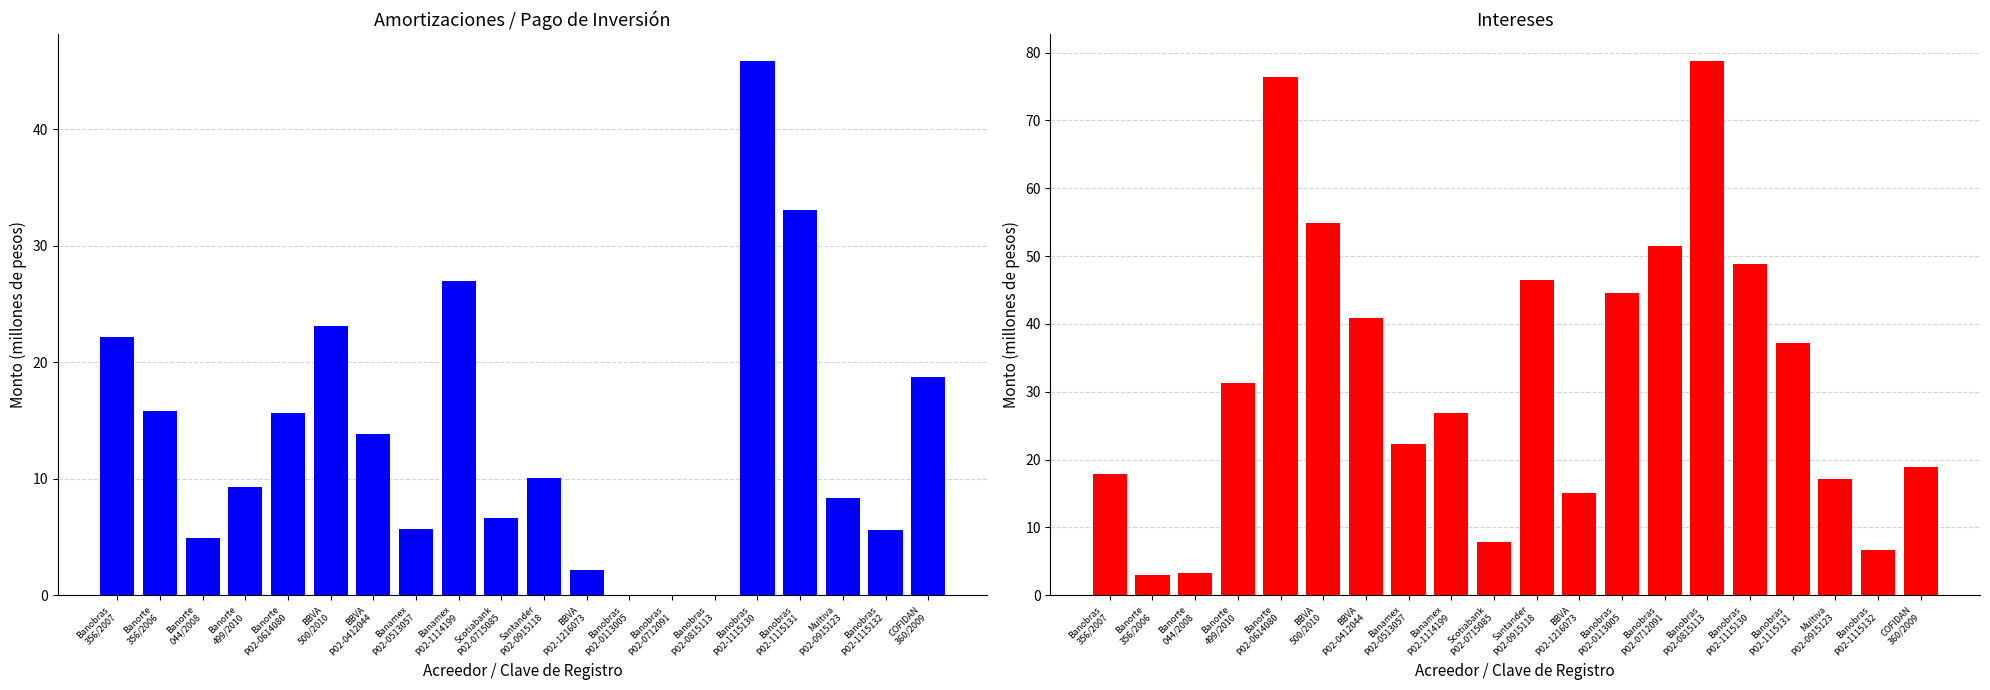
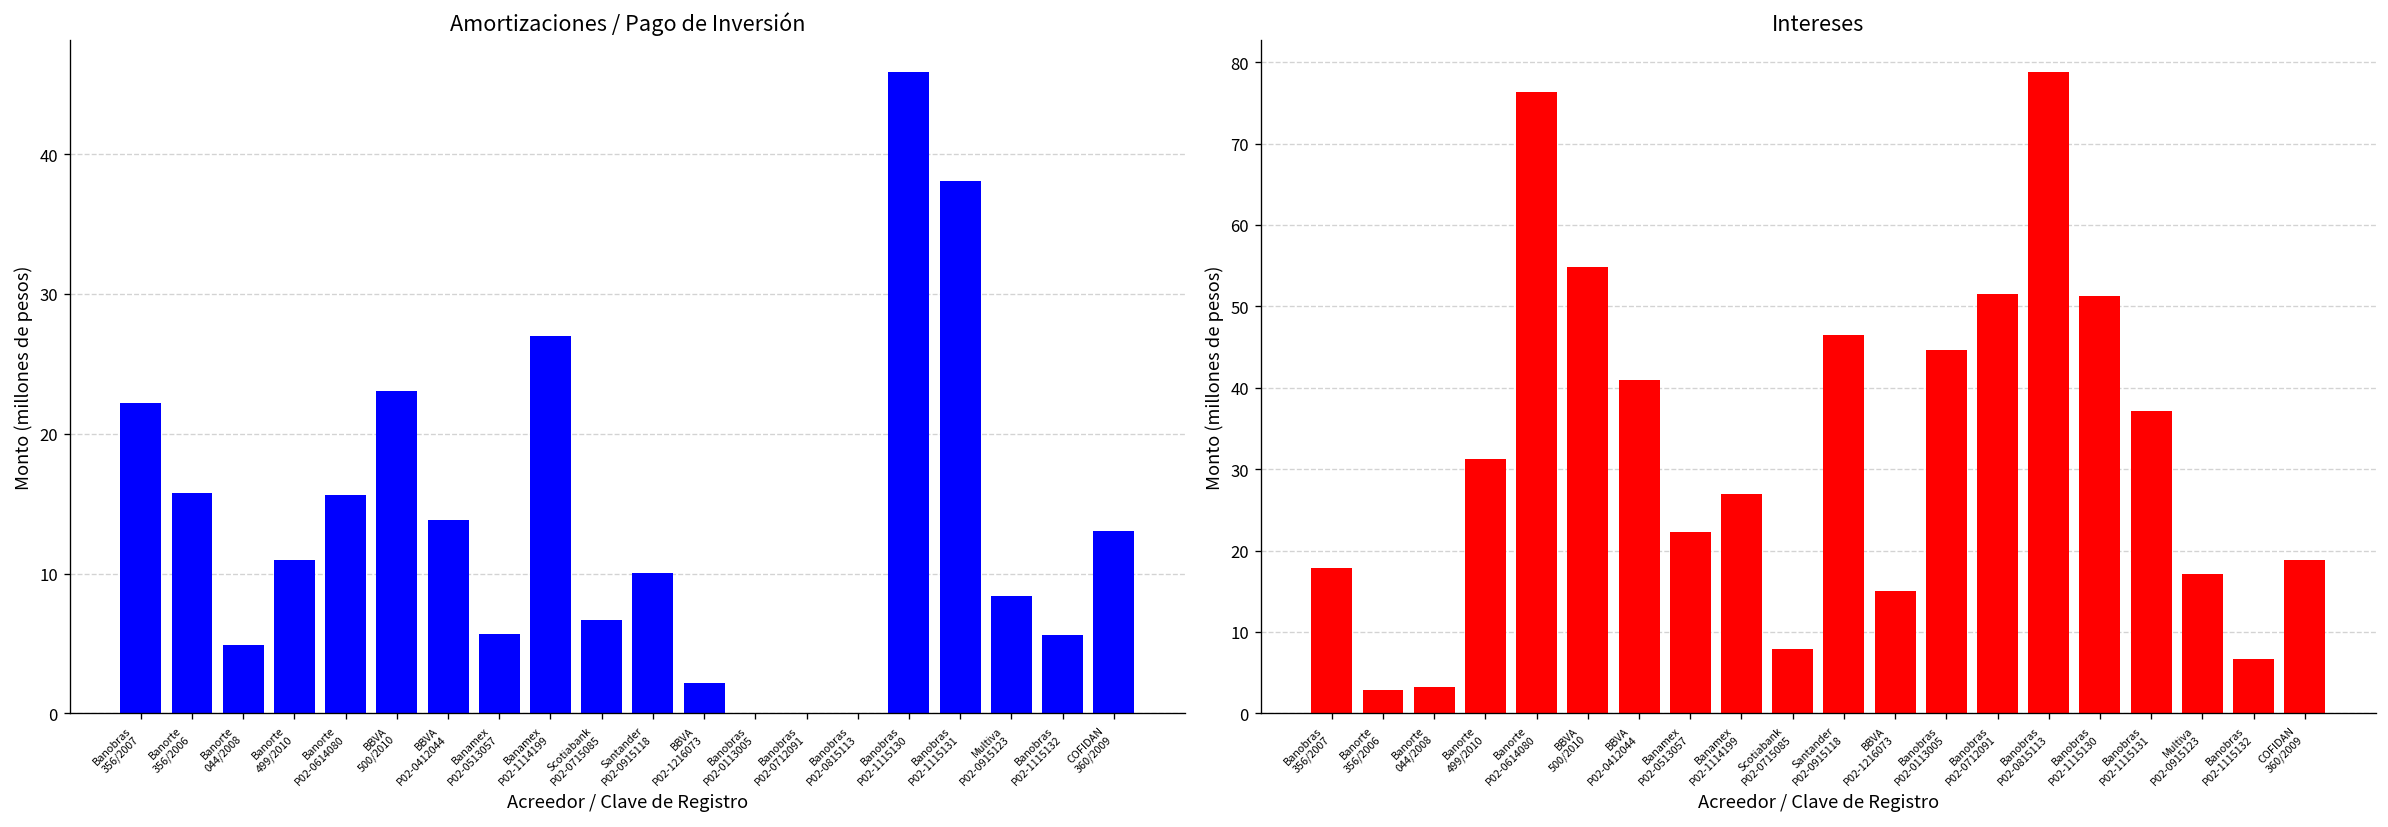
Amortizaciones / Pago de Inversión, Banorte 499/2010: 9.3 -> 11.0
Amortizaciones / Pago de Inversión, Banobras P02-1115131: 33.1 -> 38.1
Amortizaciones / Pago de Inversión, COFIDAN 360/2009: 18.7 -> 13.0
Intereses, Banobras P02-1115130: 49 -> 51
